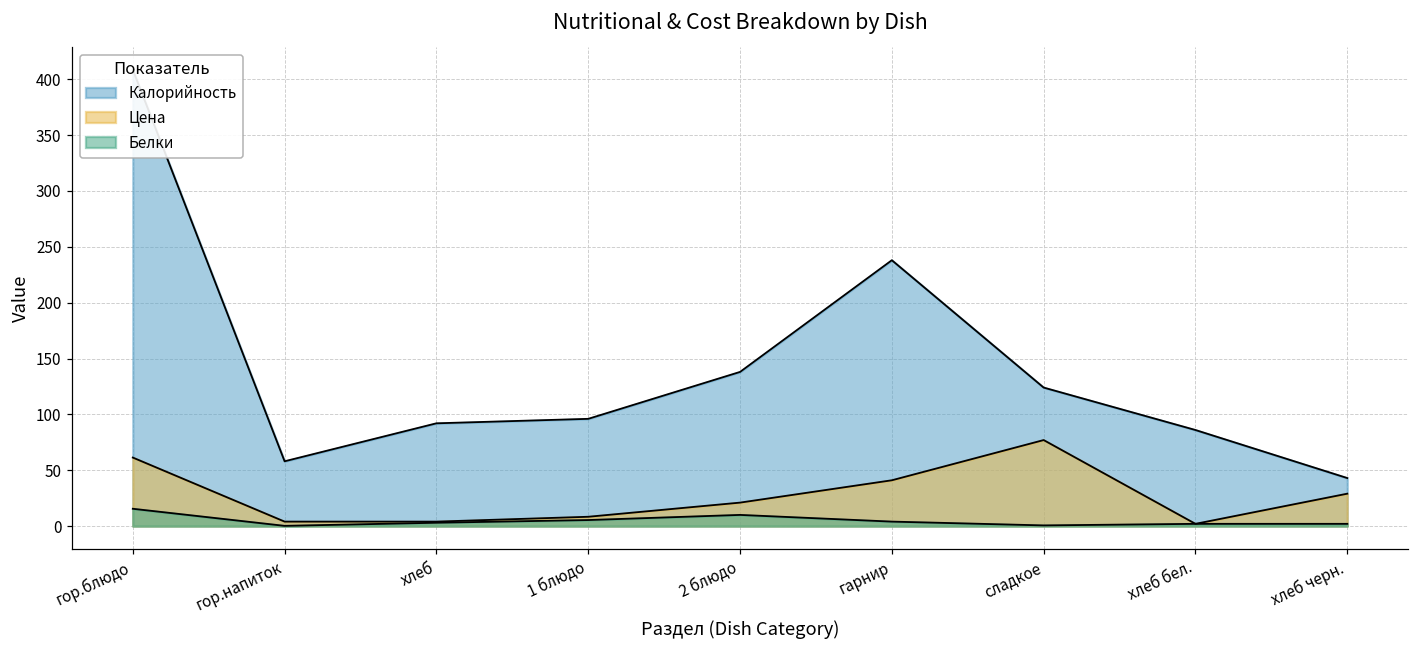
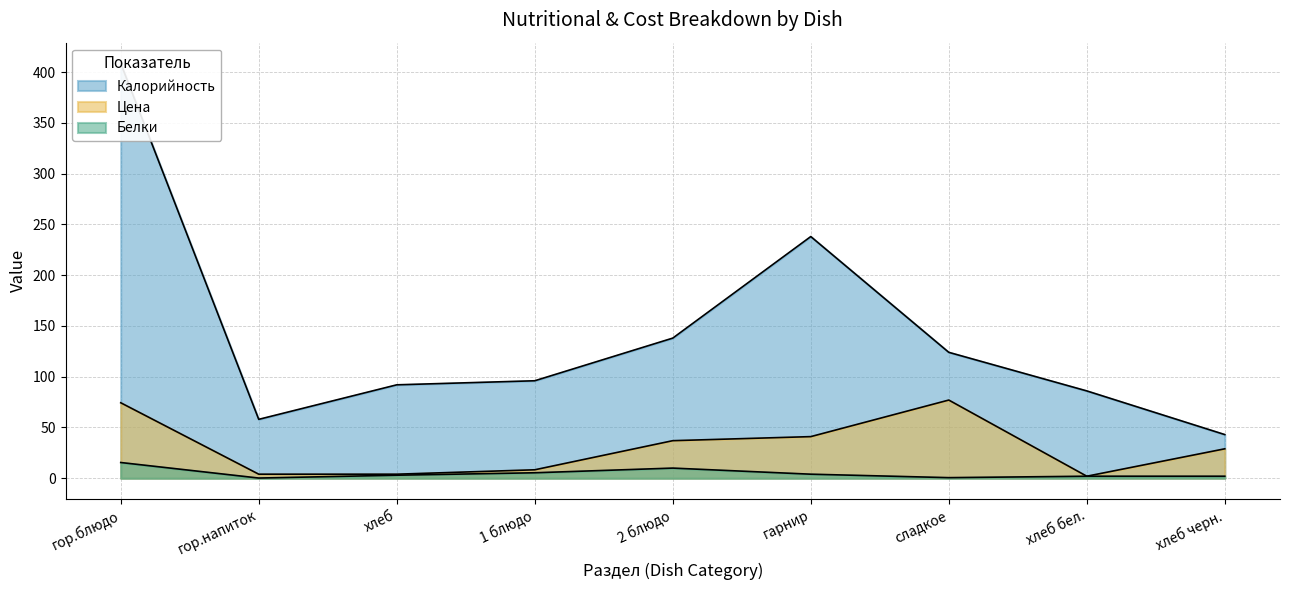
Цена, гор.блюдо: 61 -> 74
Цена, 2 блюдо: 21 -> 37
